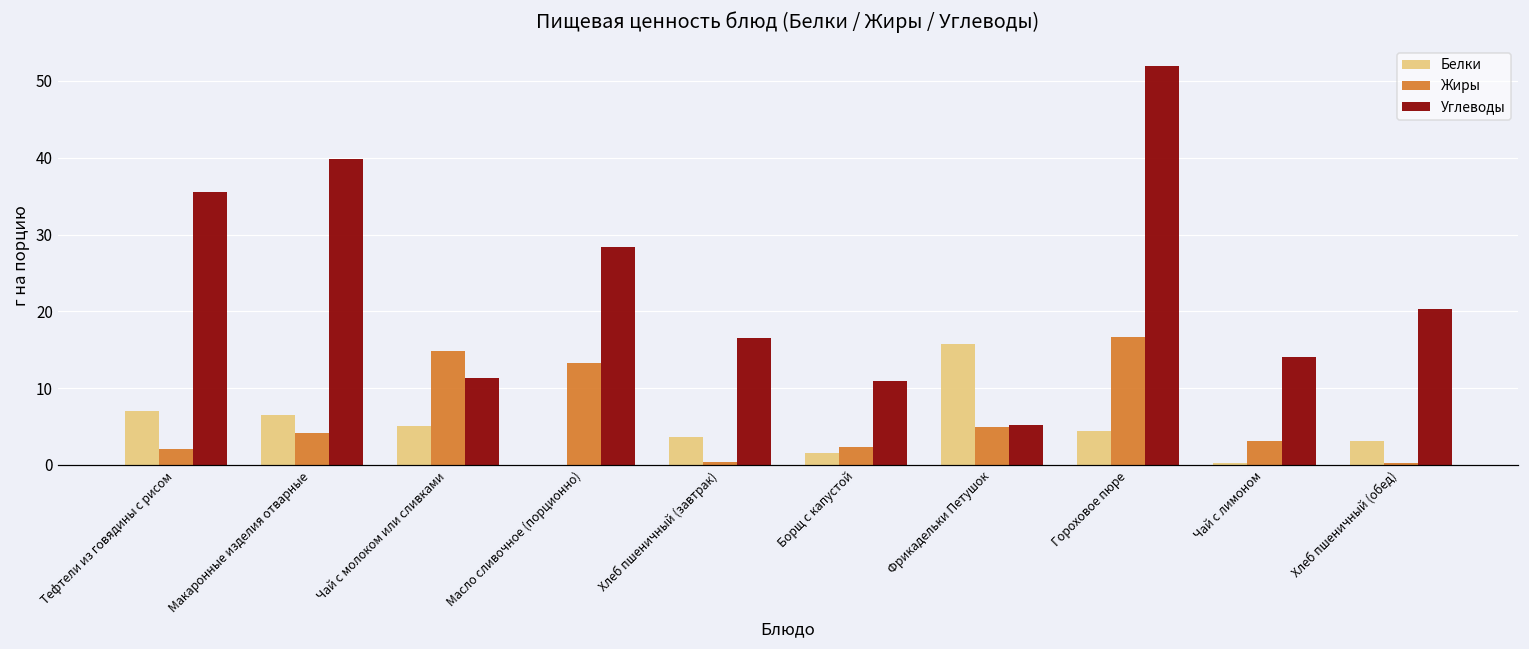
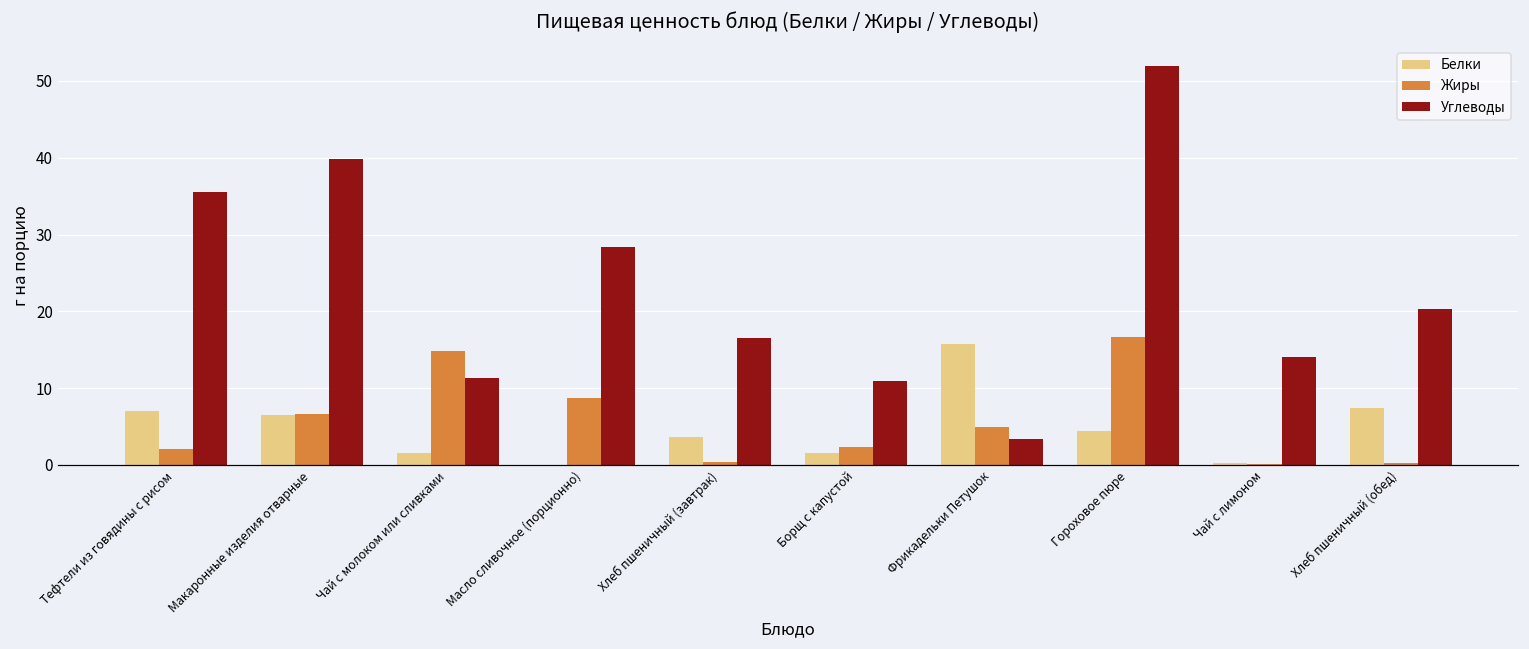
Жиры, Макаронные изделия отварные: 4 -> 7
Белки, Чай с молоком или сливками: 5 -> 2
Жиры, Масло сливочное (порционно): 13 -> 9
Углеводы, Фрикадельки Петушок: 5 -> 3
Жиры, Чай с лимоном: 3 -> 0
Белки, Хлеб пшеничный (обед): 3 -> 7
